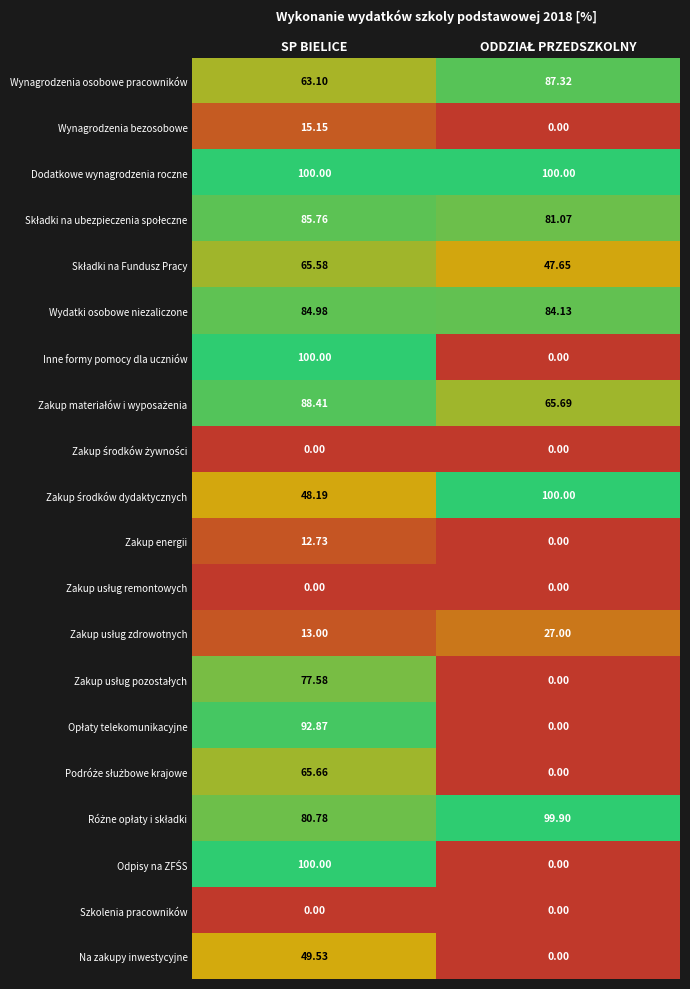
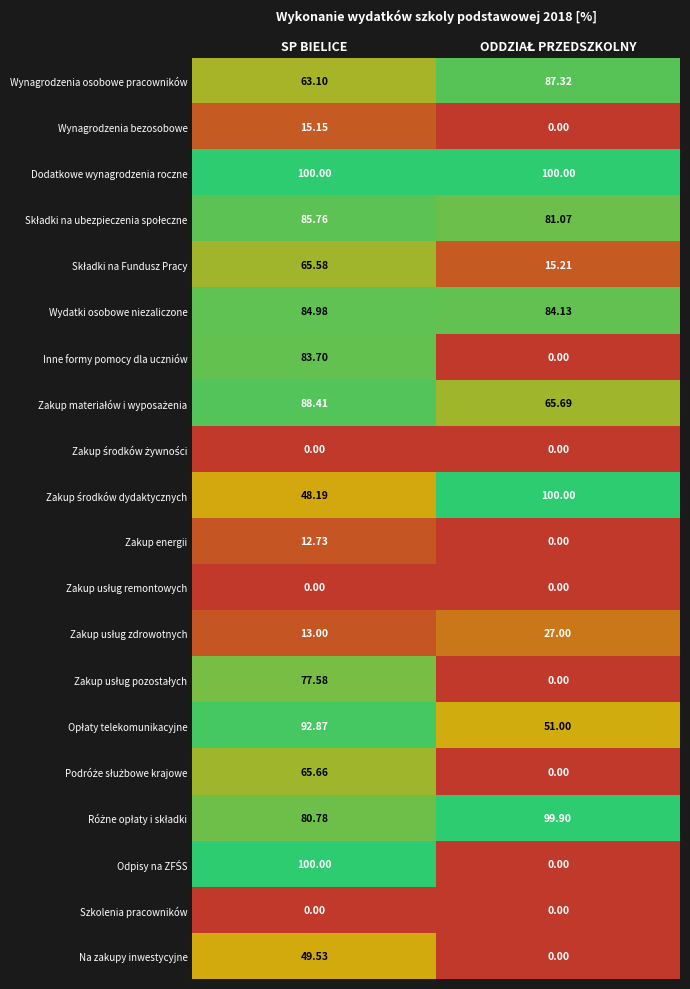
Składki na Fundusz Pracy, ODDZIAŁ PRZEDSZKOLNY: 47.65 -> 15.21
Inne formy pomocy dla uczniów, SP BIELICE: 100.00 -> 83.70
Opłaty telekomunikacyjne, ODDZIAŁ PRZEDSZKOLNY: 0.00 -> 51.00
